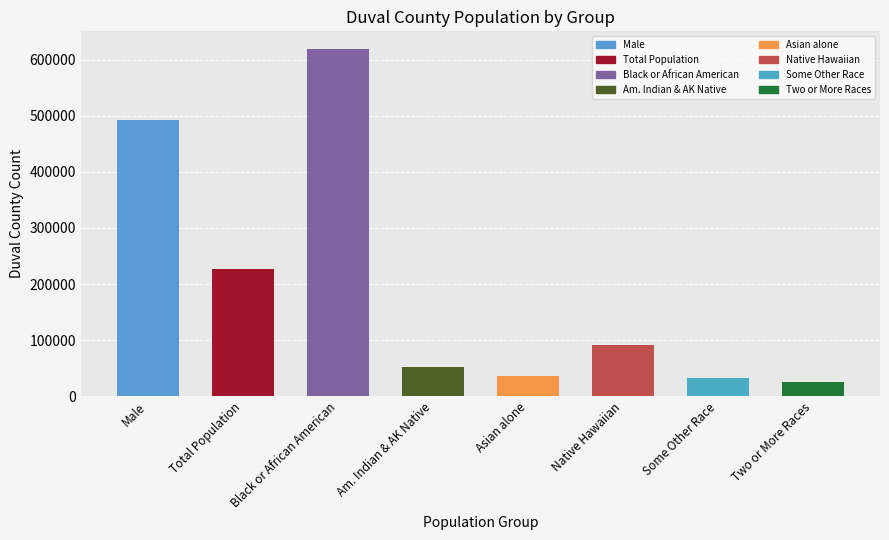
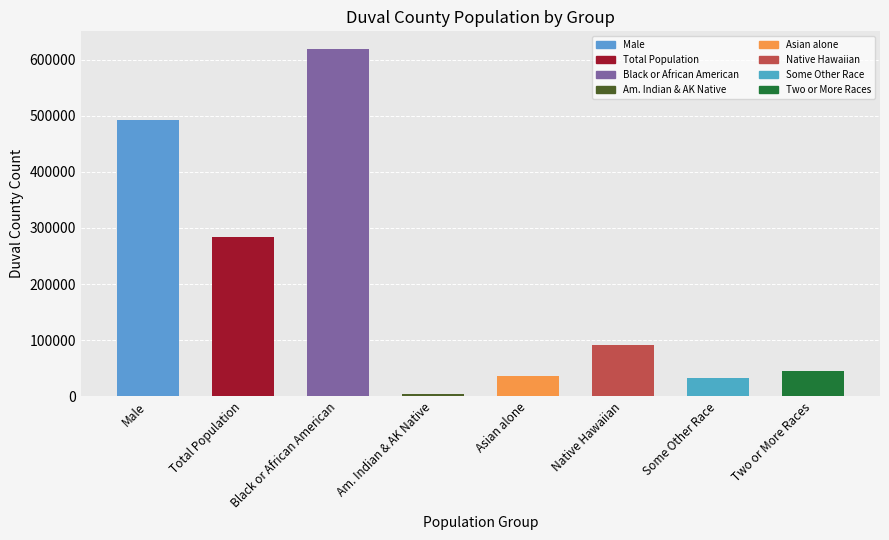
Total Population: 230000 -> 280000
Am. Indian & AK Native: 50000 -> 0
Two or More Races: 20000 -> 40000
